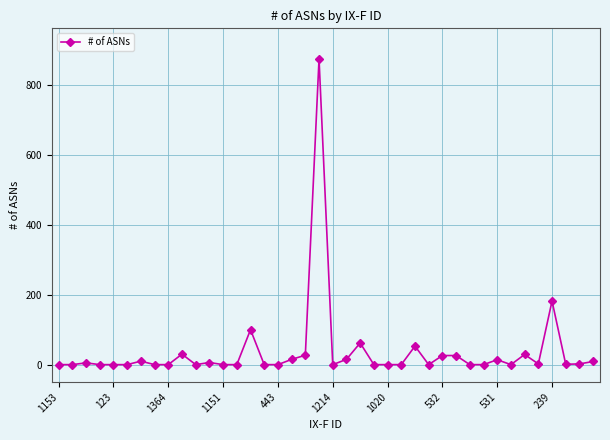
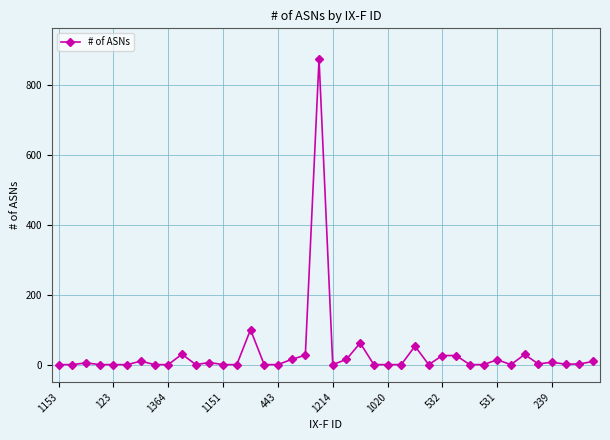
239: 180 -> 10
